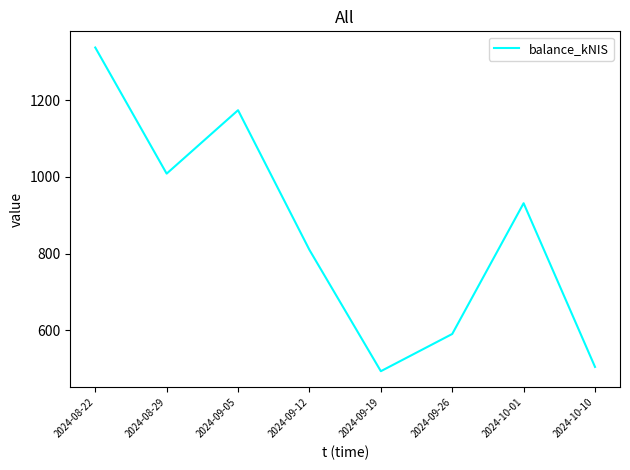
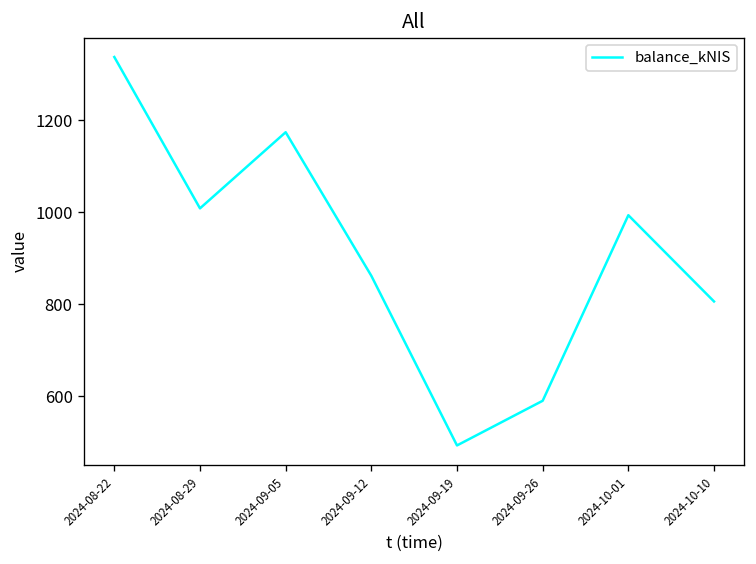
2024-09-12: 810 -> 860
2024-10-01: 930 -> 990
2024-10-10: 500 -> 810
